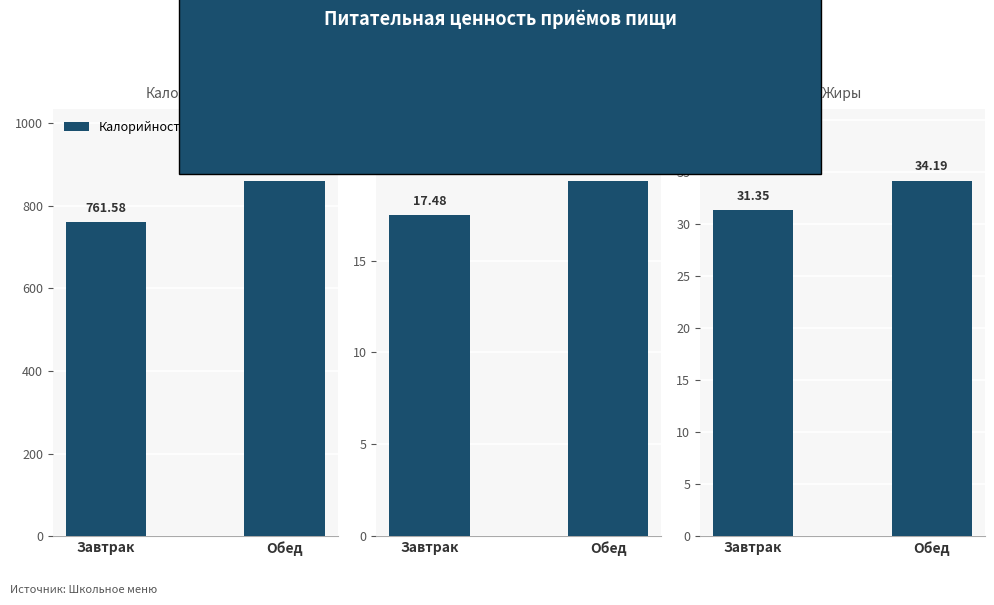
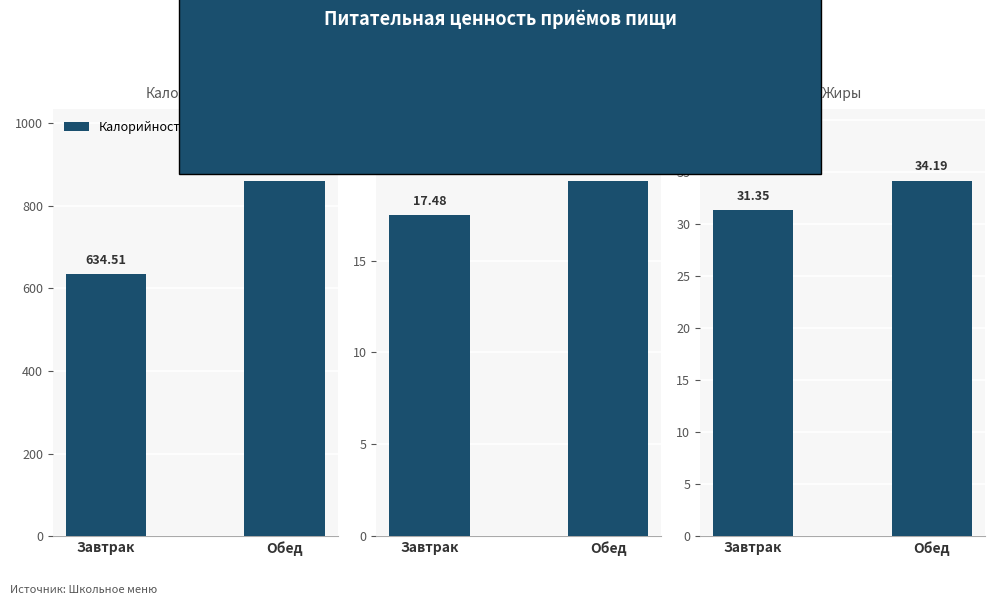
Калорийность, Завтрак: 761.58 -> 634.51
